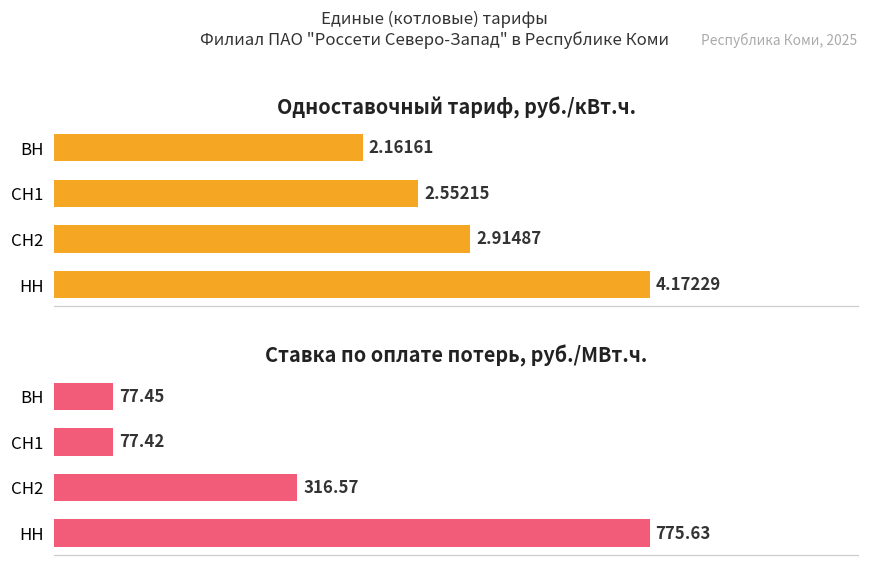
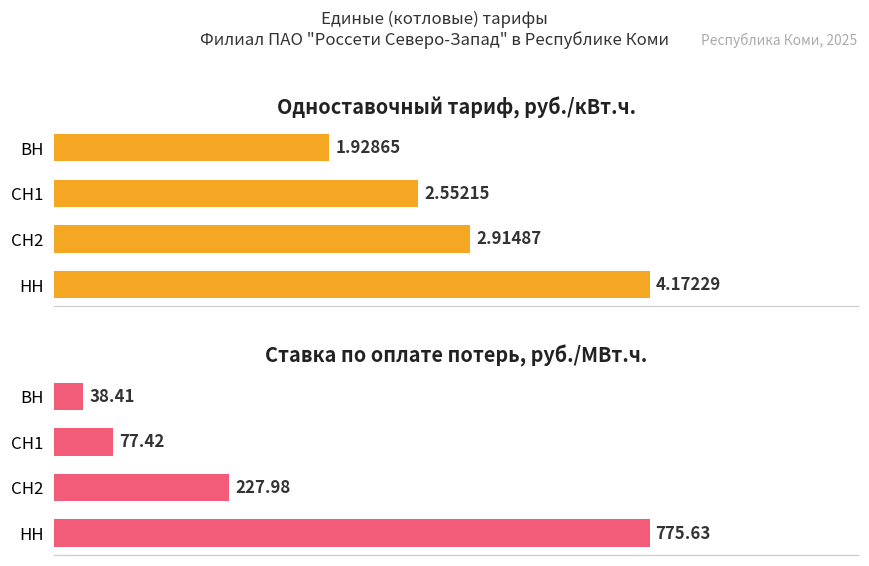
Одноставочный тариф, руб./кВт.ч., ВН: 2.16161 -> 1.92865
Ставка по оплате потерь, руб./МВт.ч., ВН: 77.45 -> 38.41
Ставка по оплате потерь, руб./МВт.ч., СН2: 316.57 -> 227.98
